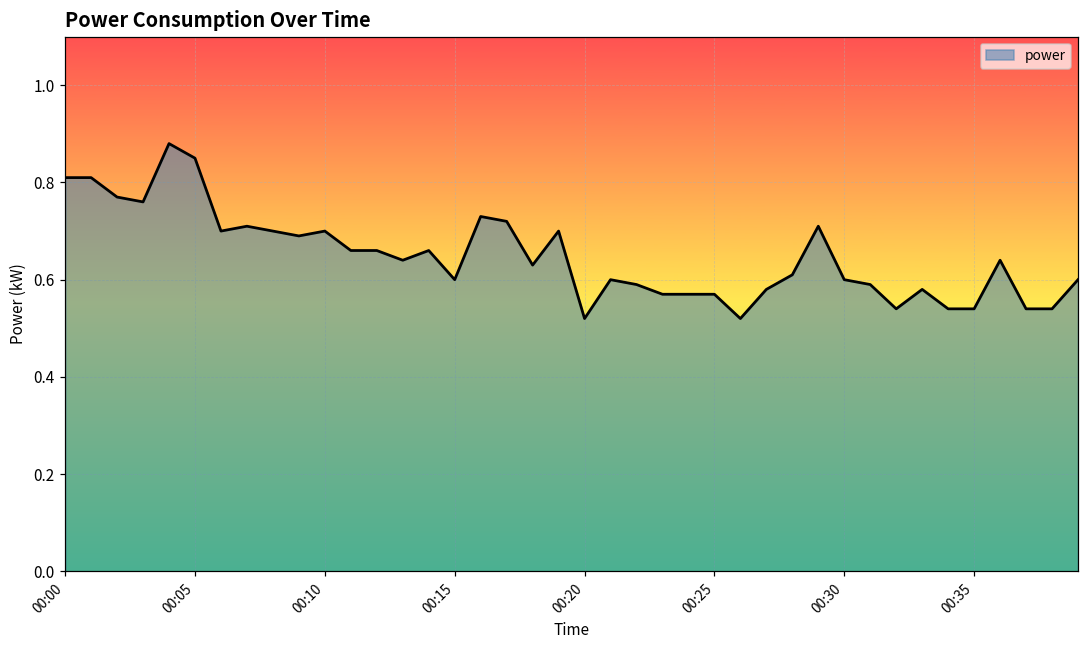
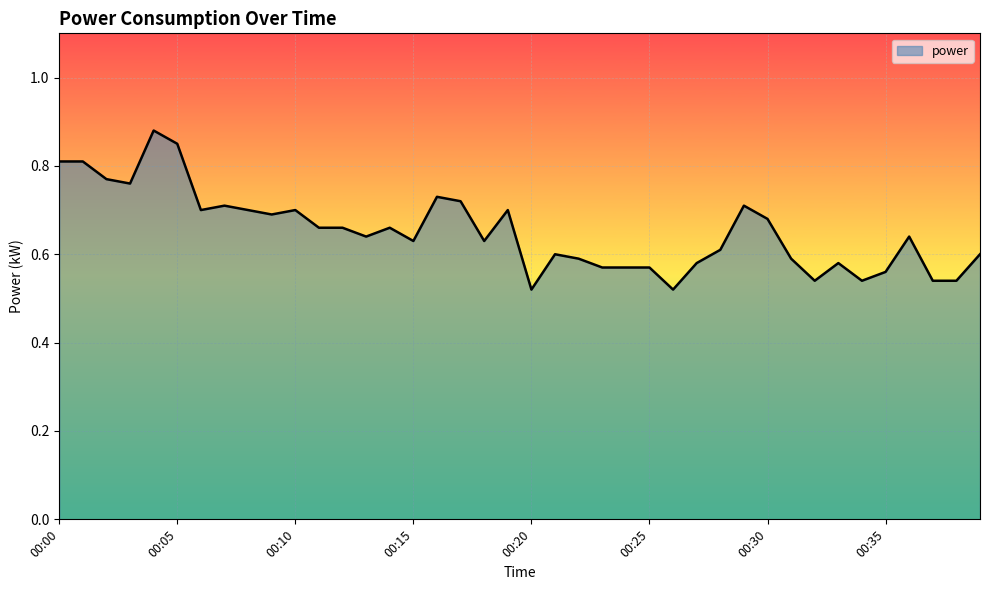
00:15: 0.60 -> 0.63
00:30: 0.60 -> 0.68
00:35: 0.54 -> 0.56
